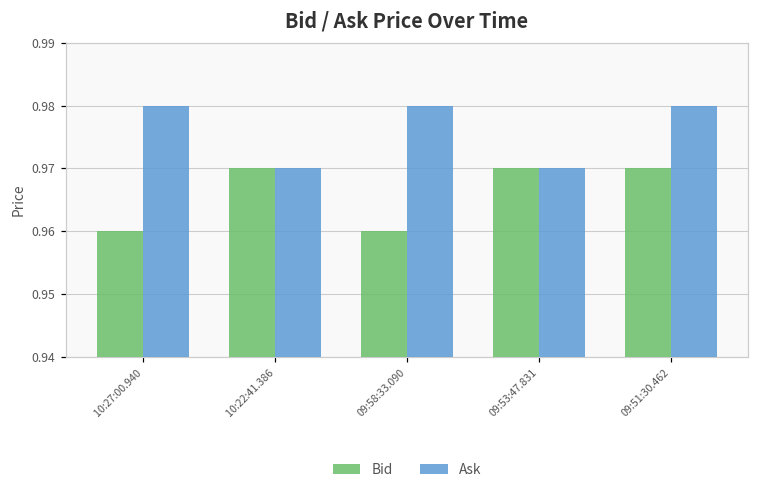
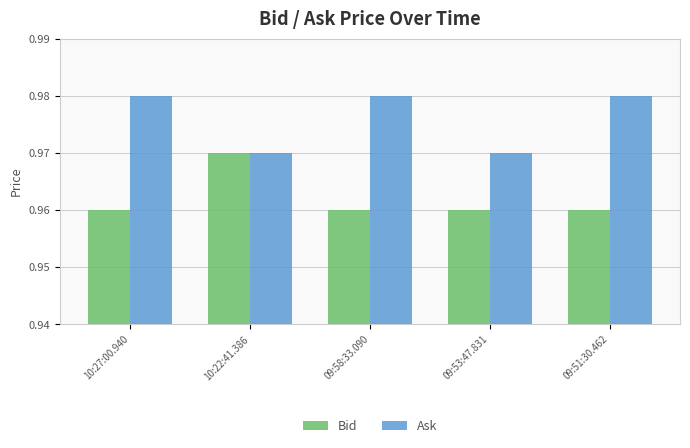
Bid, 09:53:47.831: 0.97 -> 0.96
Bid, 09:51:30.462: 0.97 -> 0.96
